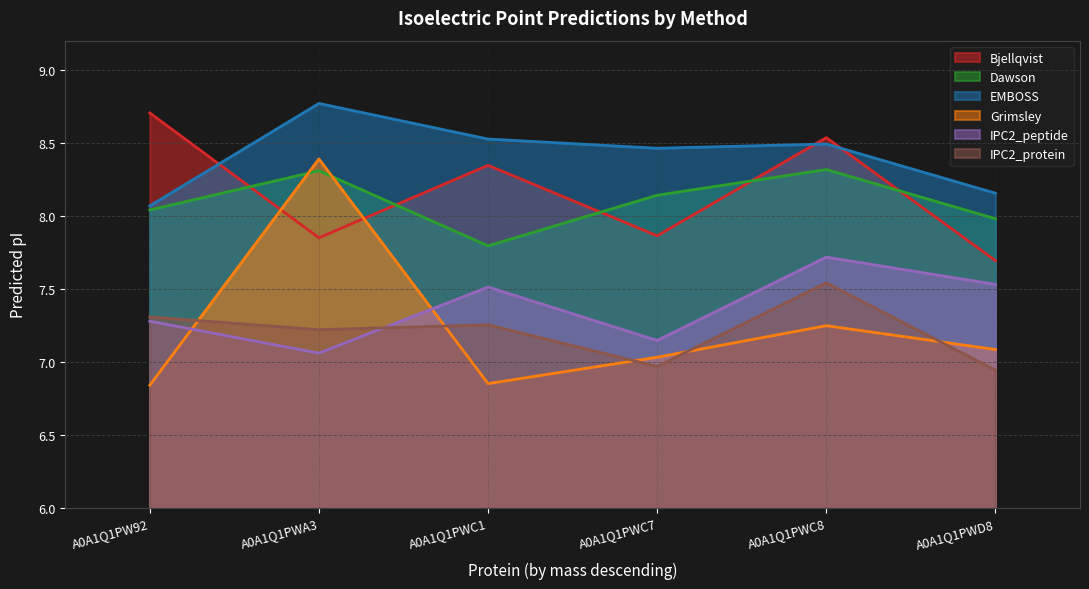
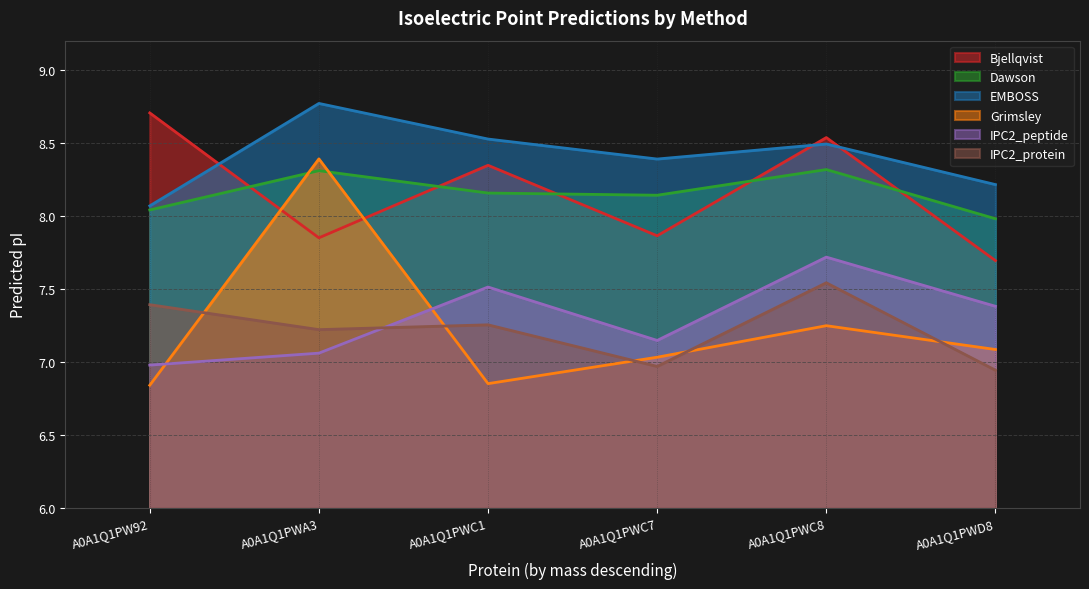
IPC2_peptide, A0A1Q1PW92: 7.28 -> 6.98
IPC2_protein, A0A1Q1PW92: 7.31 -> 7.39
Dawson, A0A1Q1PWC1: 7.79 -> 8.16
EMBOSS, A0A1Q1PWC7: 8.46 -> 8.39
EMBOSS, A0A1Q1PWD8: 8.16 -> 8.21
IPC2_peptide, A0A1Q1PWD8: 7.53 -> 7.38
